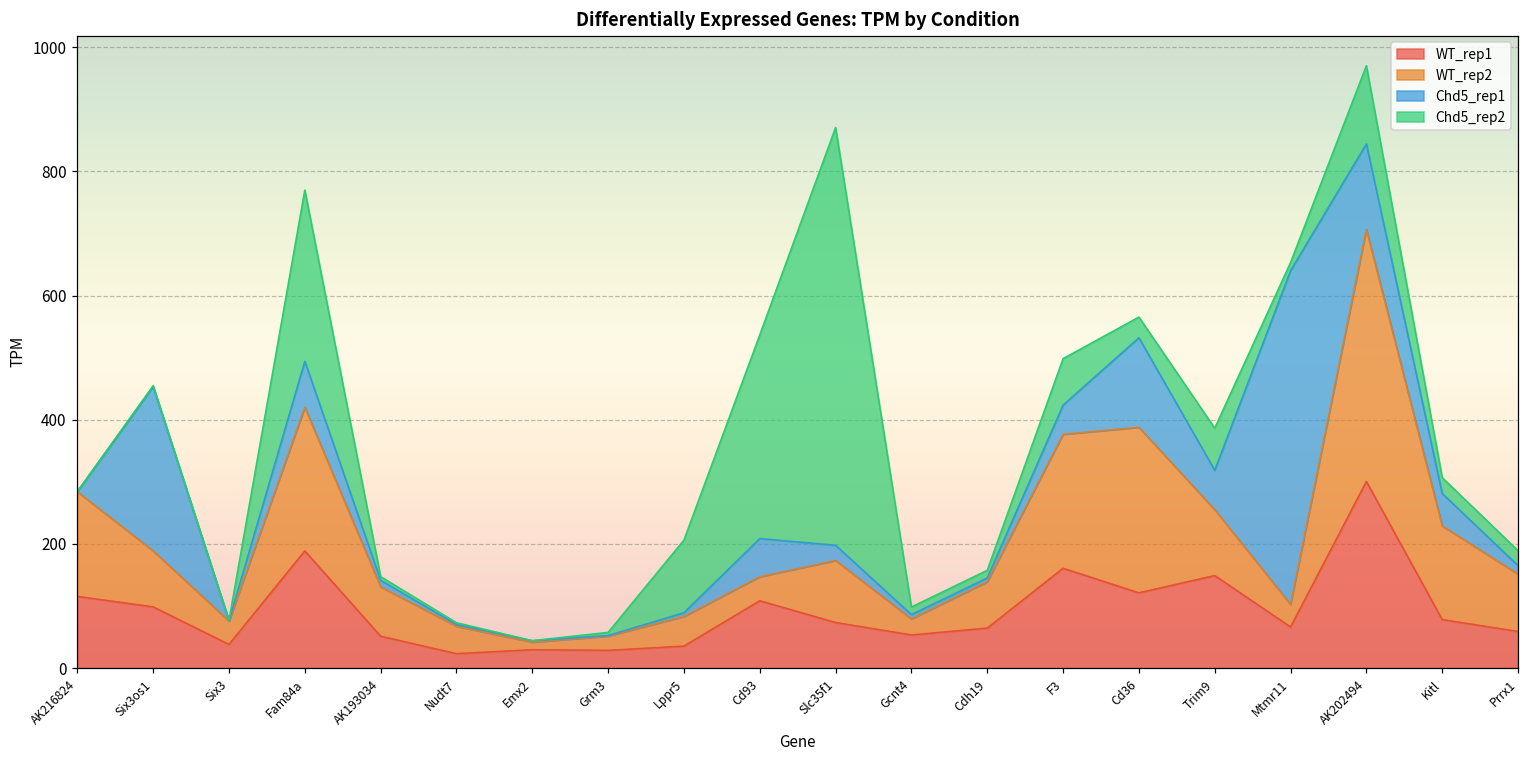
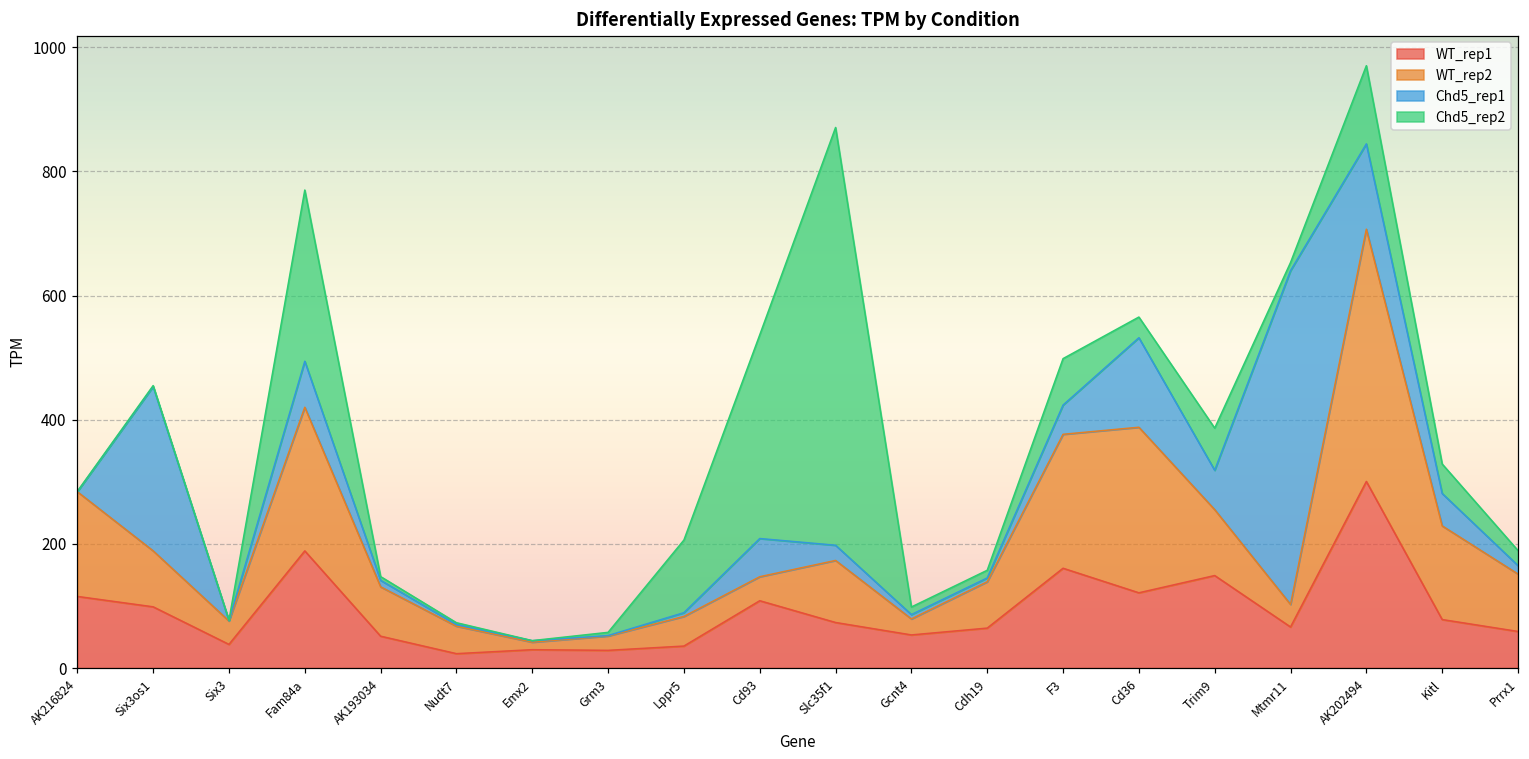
Chd5_rep2, Kitl: 30 -> 50
